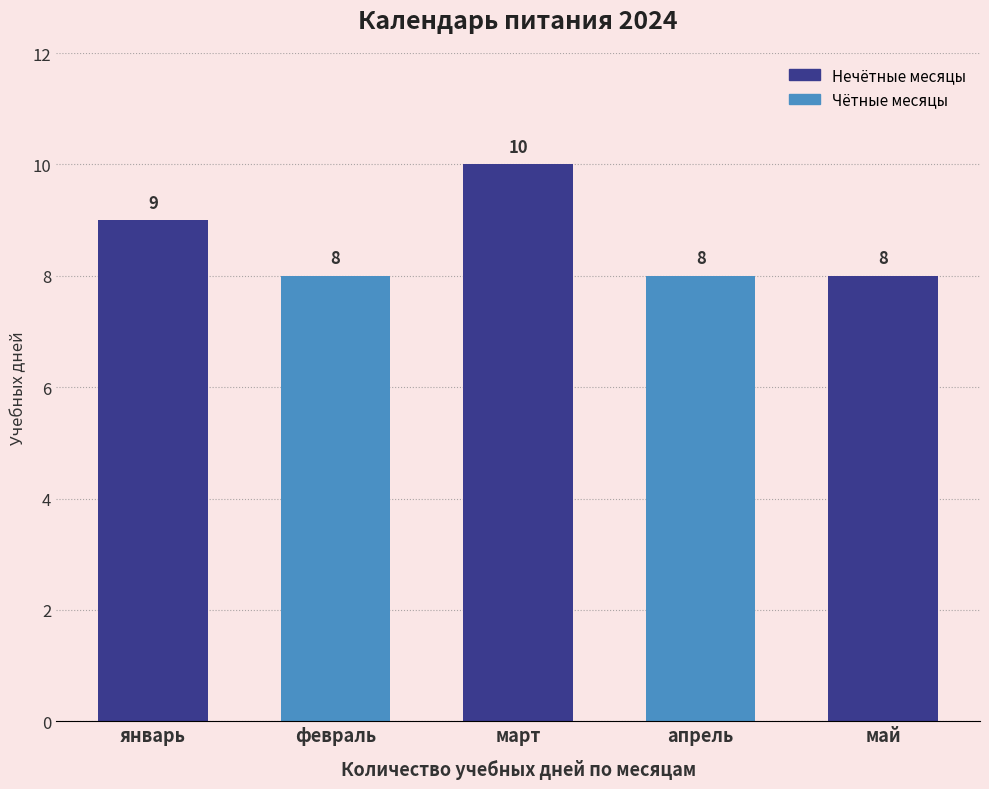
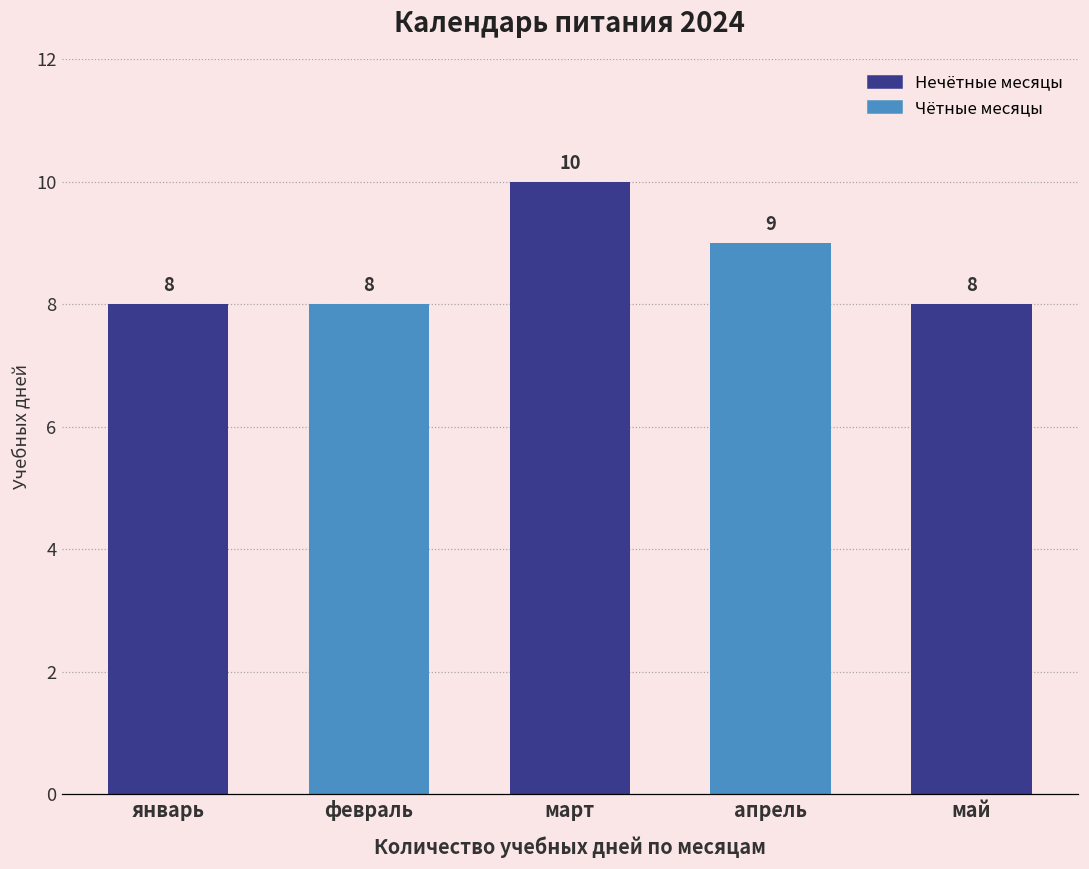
январь: 9 -> 8
апрель: 8 -> 9
